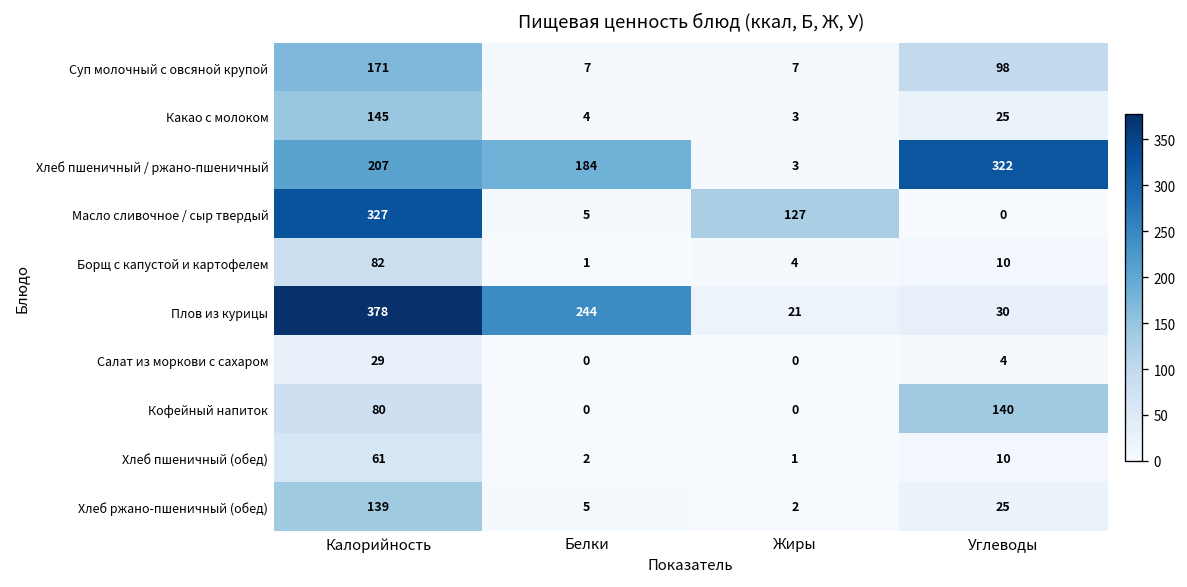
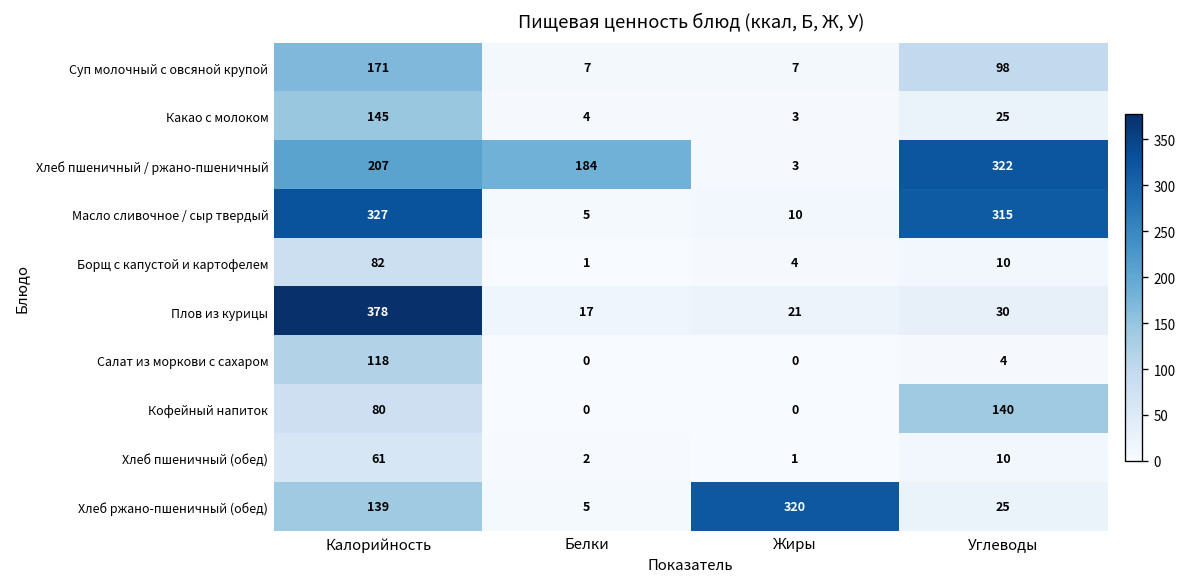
Масло сливочное / сыр твердый, Жиры: 127 -> 10
Масло сливочное / сыр твердый, Углеводы: 0 -> 315
Плов из курицы, Белки: 244 -> 17
Салат из моркови с сахаром, Калорийность: 29 -> 118
Хлеб ржано-пшеничный (обед), Жиры: 2 -> 320
